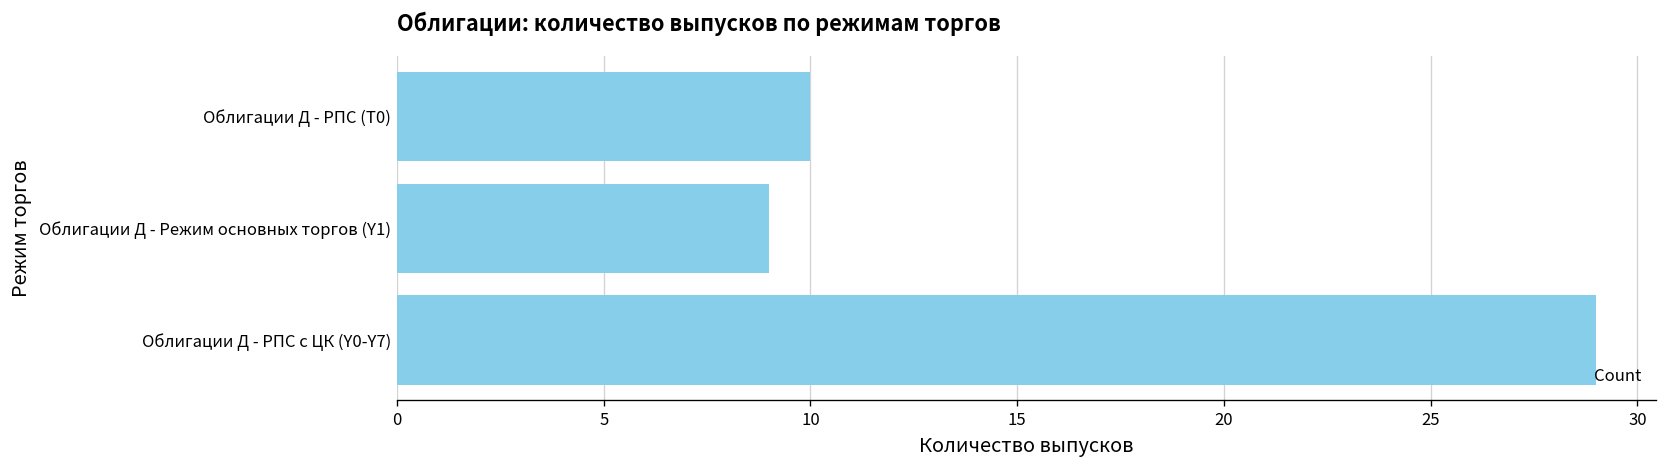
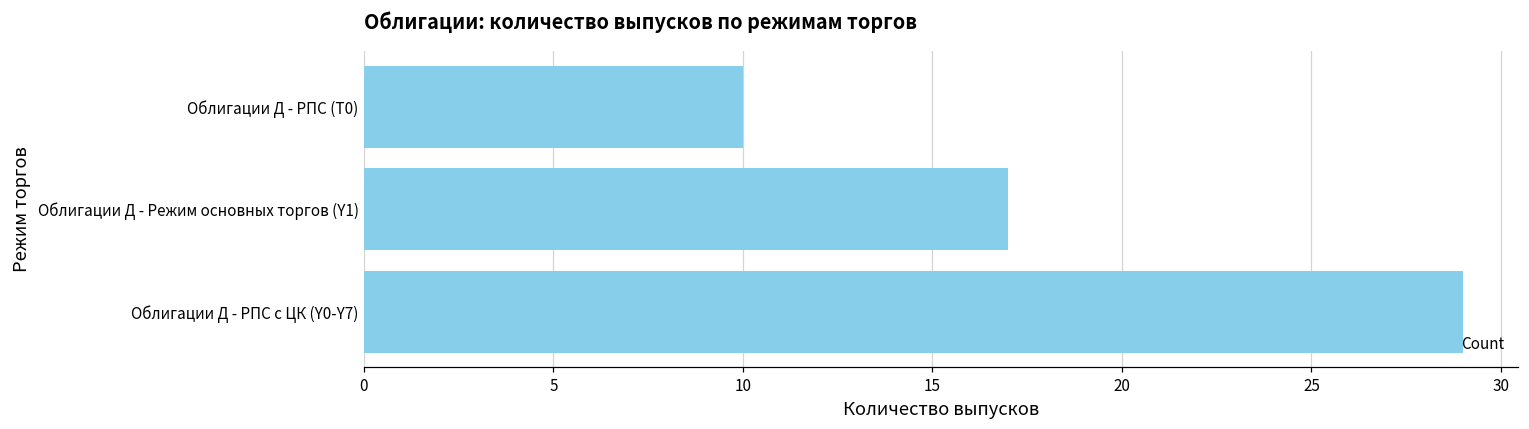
Облигации Д - Режим основных торгов (Y1): 9 -> 17
